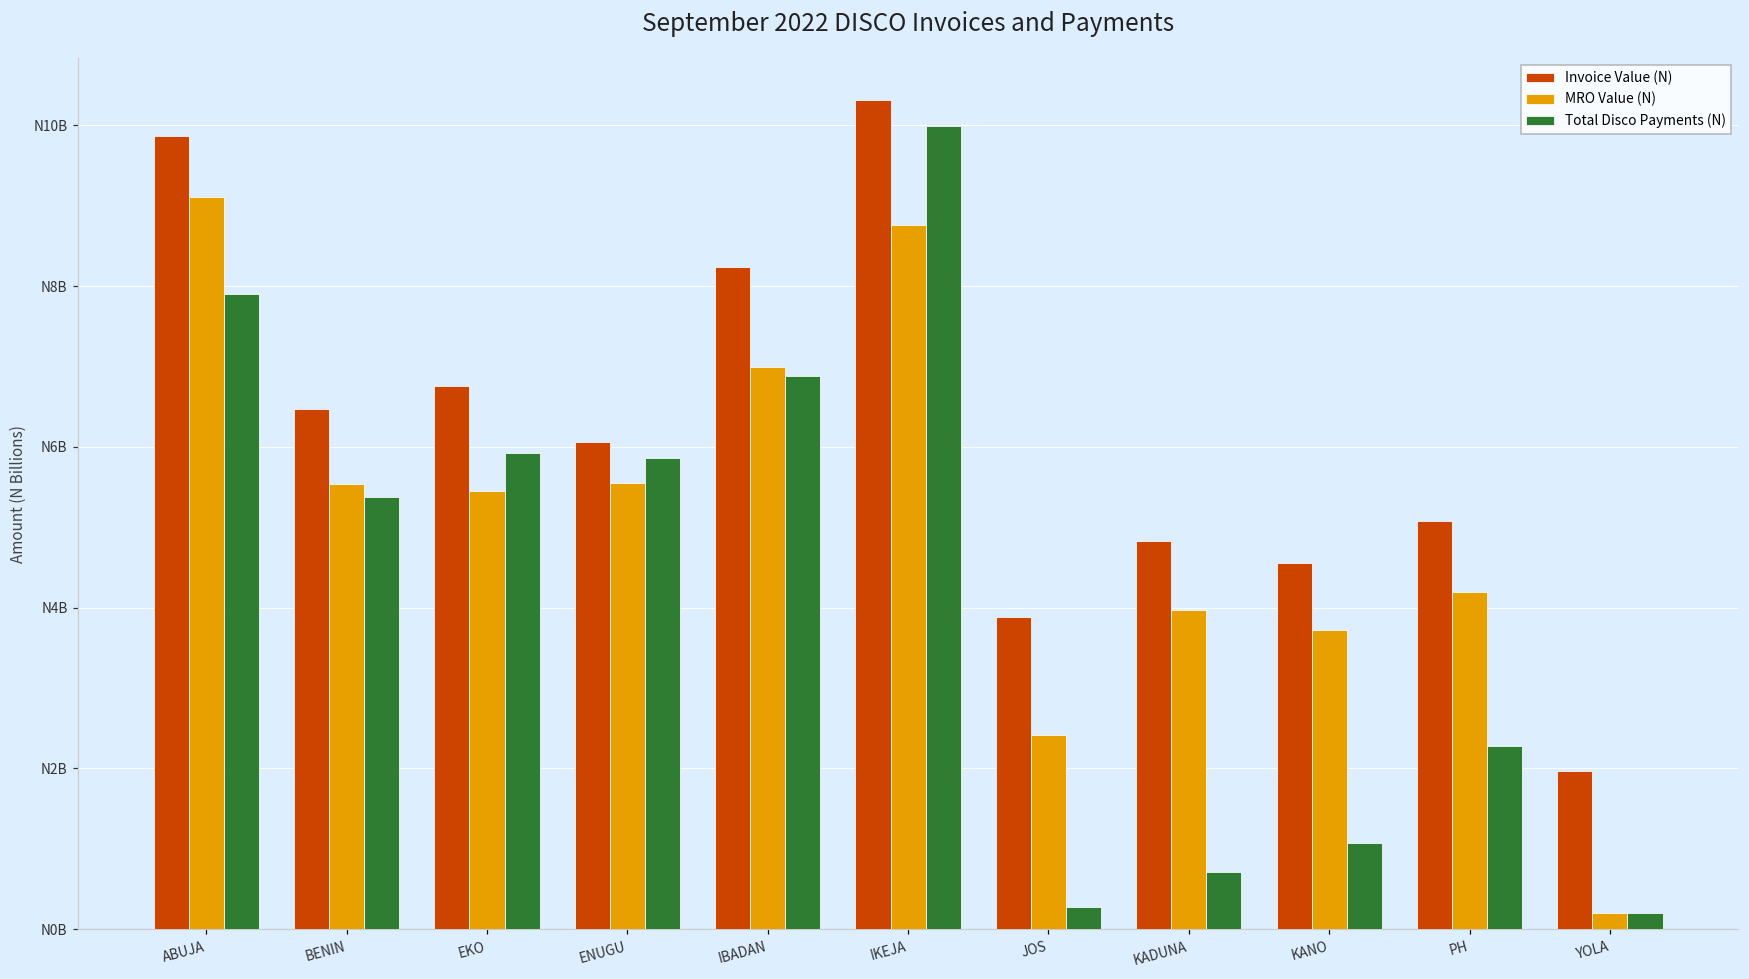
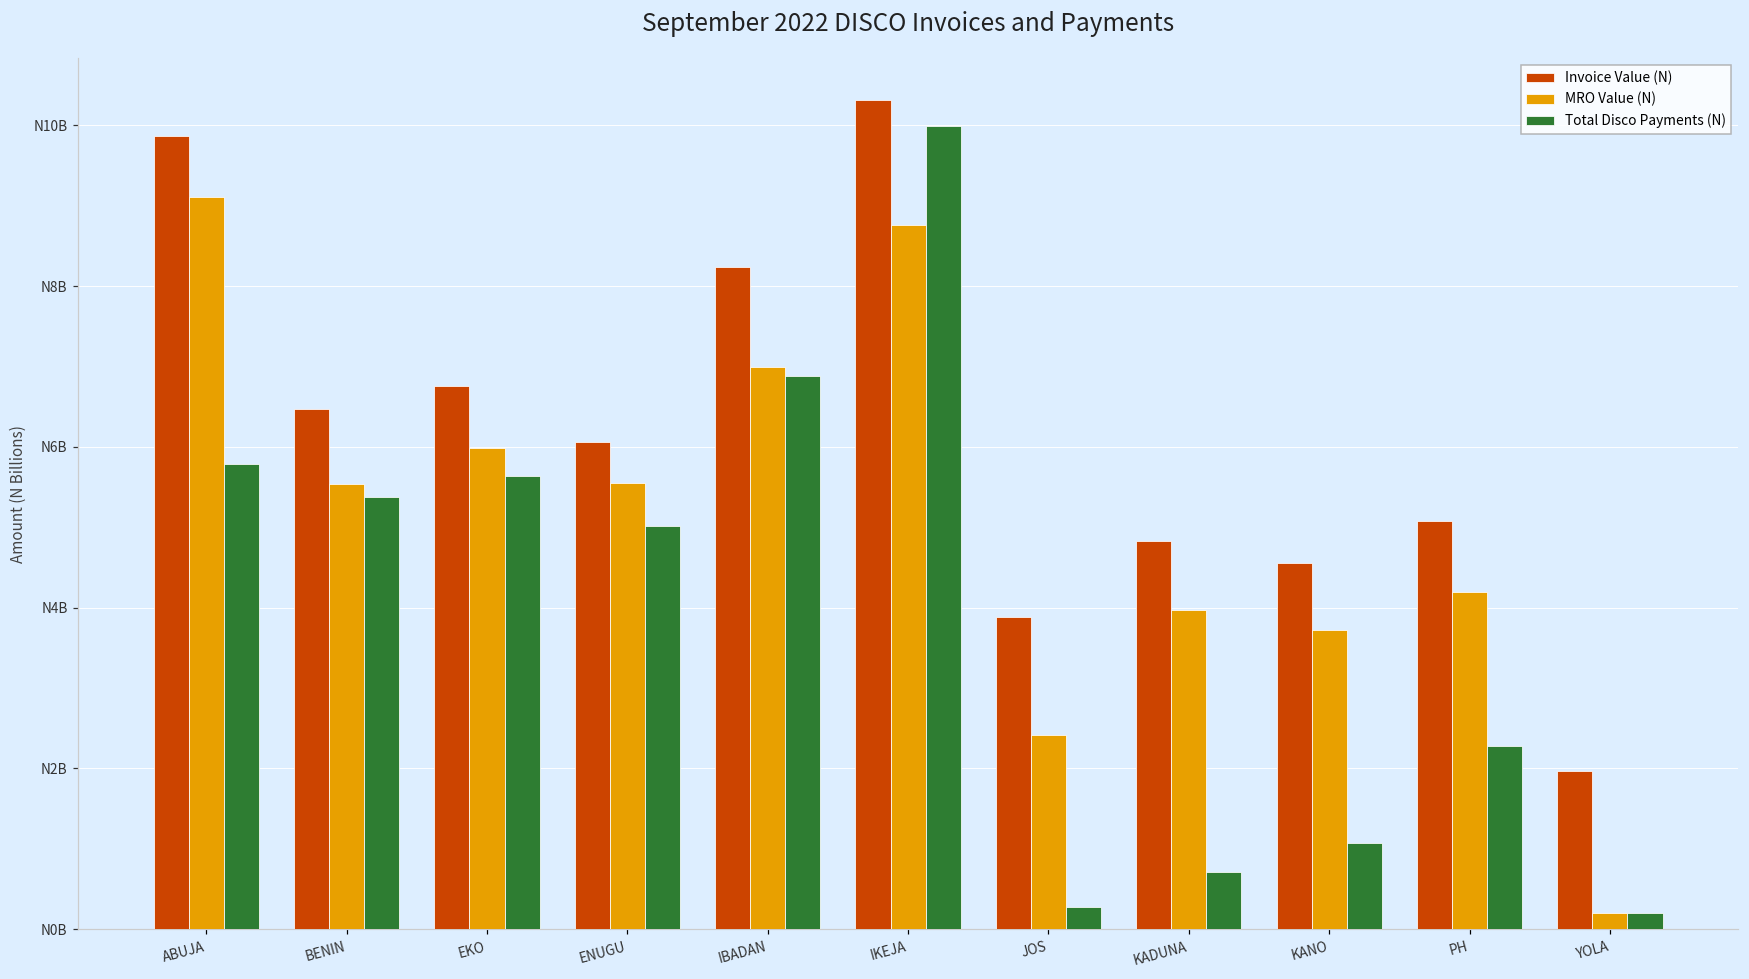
Total Disco Payments (N), ABUJA: N7900000000 -> N5800000000
MRO Value (N), EKO: N5500000000 -> N6000000000
Total Disco Payments (N), EKO: N5900000000 -> N5600000000
Total Disco Payments (N), ENUGU: N5900000000 -> N5000000000
